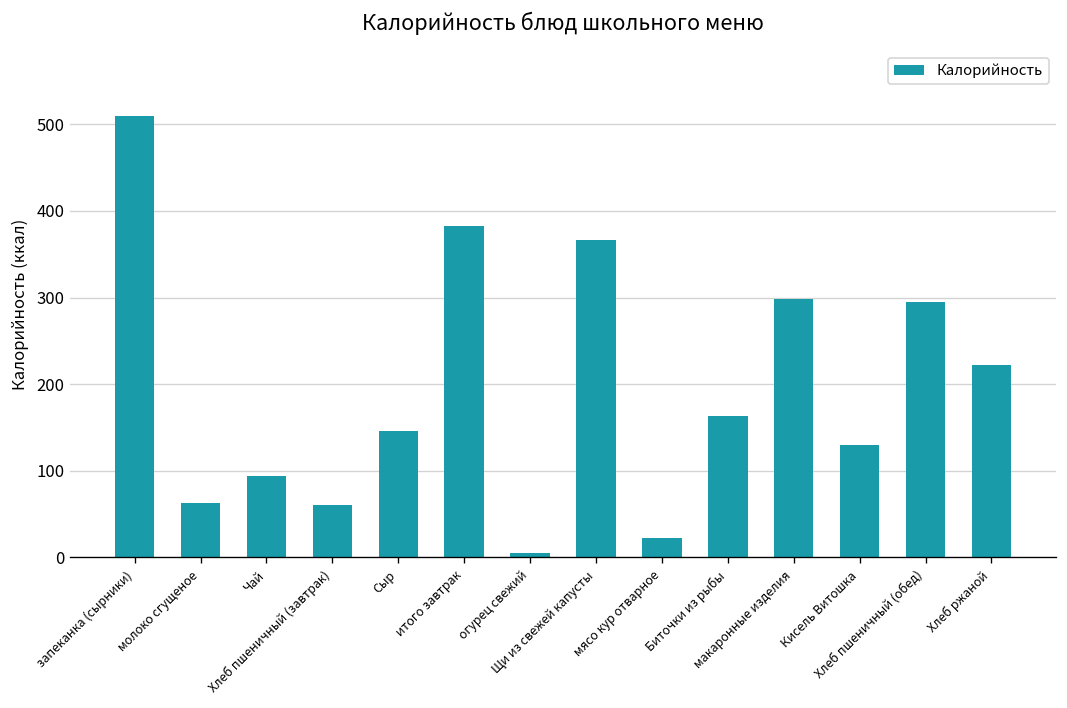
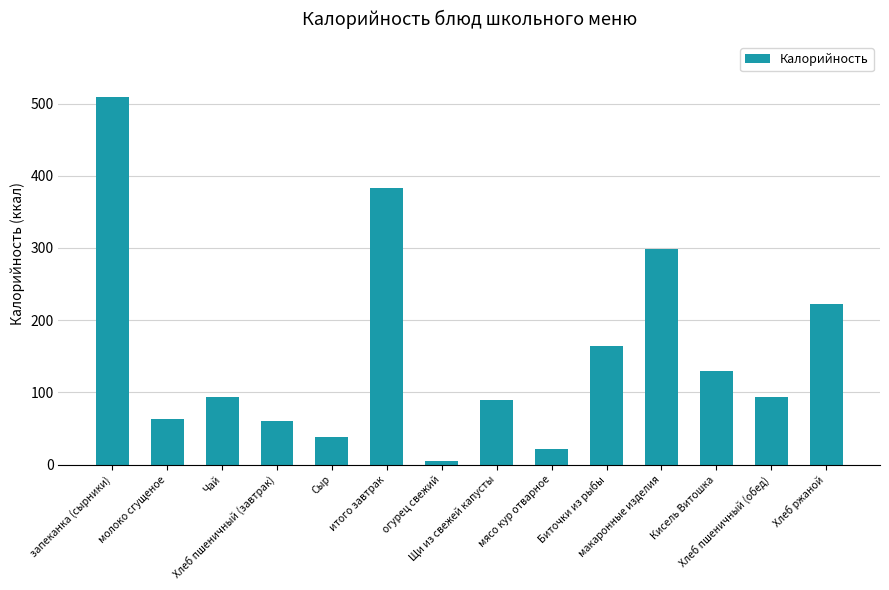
Сыр: 150 -> 40
Щи из свежей капусты: 370 -> 90
Хлеб пшеничный (обед): 290 -> 90
